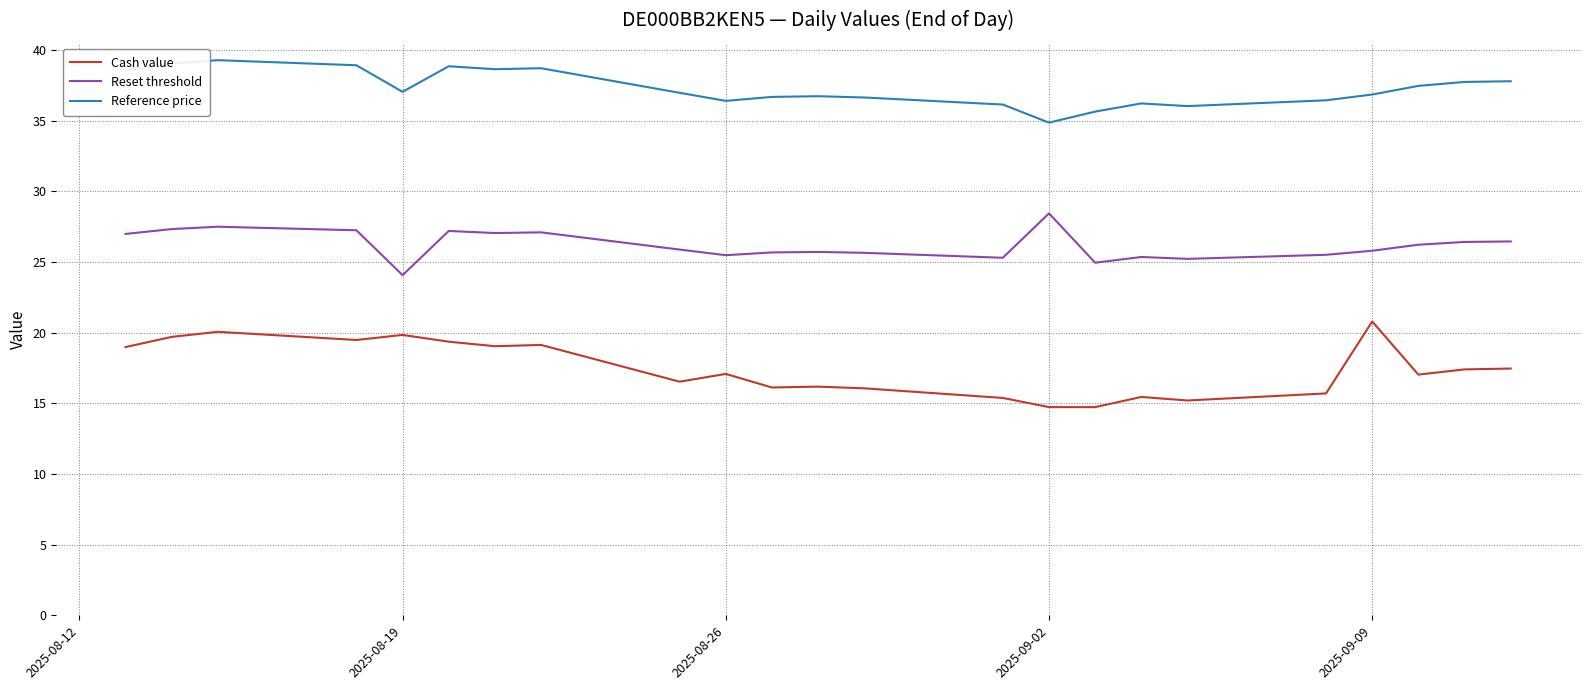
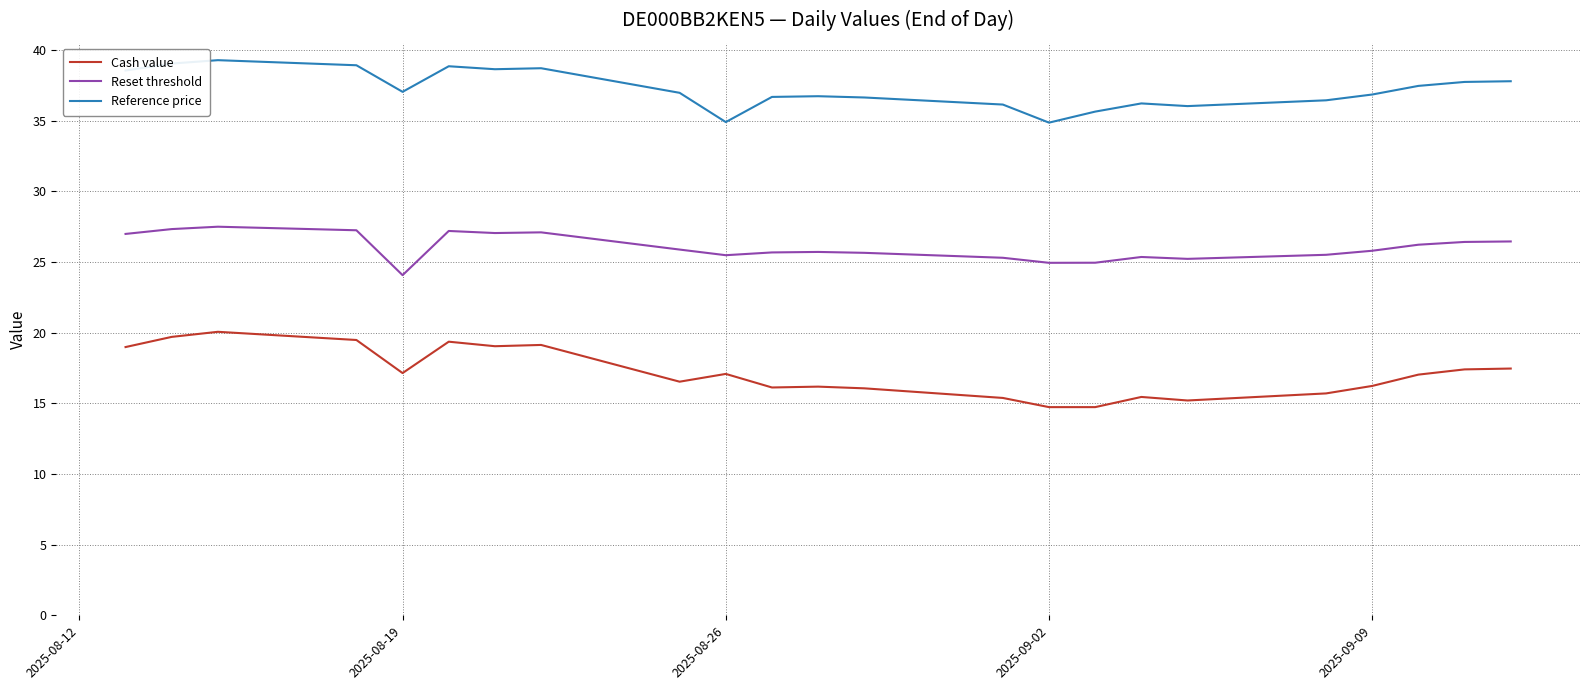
Cash value, 2025-08-19: 19.8 -> 17.1
Reference price, 2025-08-26: 36.4 -> 34.9
Reset threshold, 2025-09-02: 28.4 -> 24.9
Cash value, 2025-09-09: 20.8 -> 16.2
